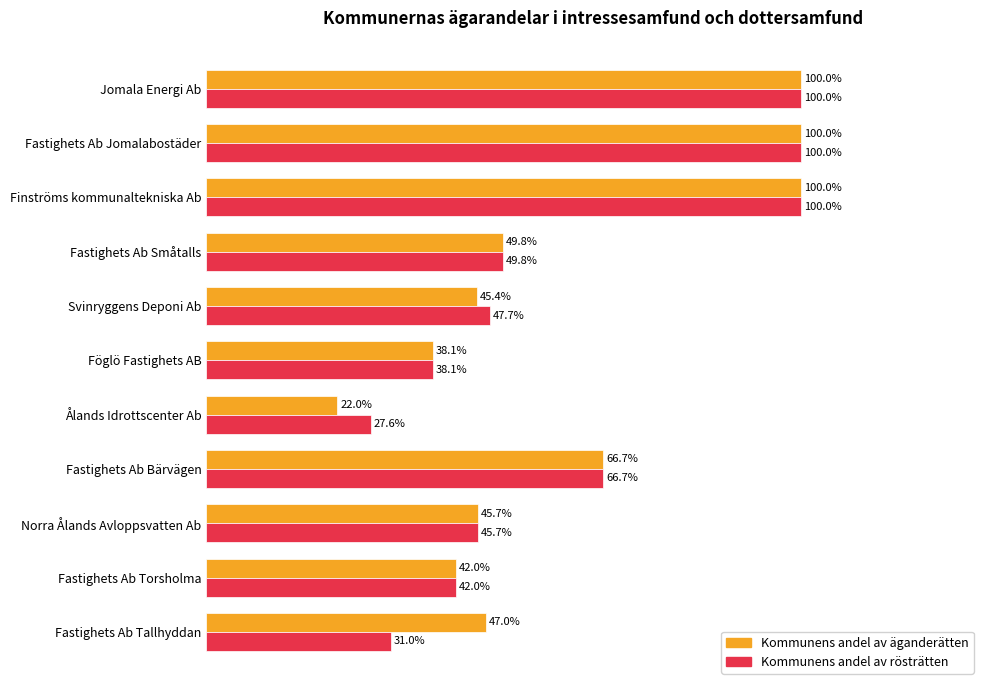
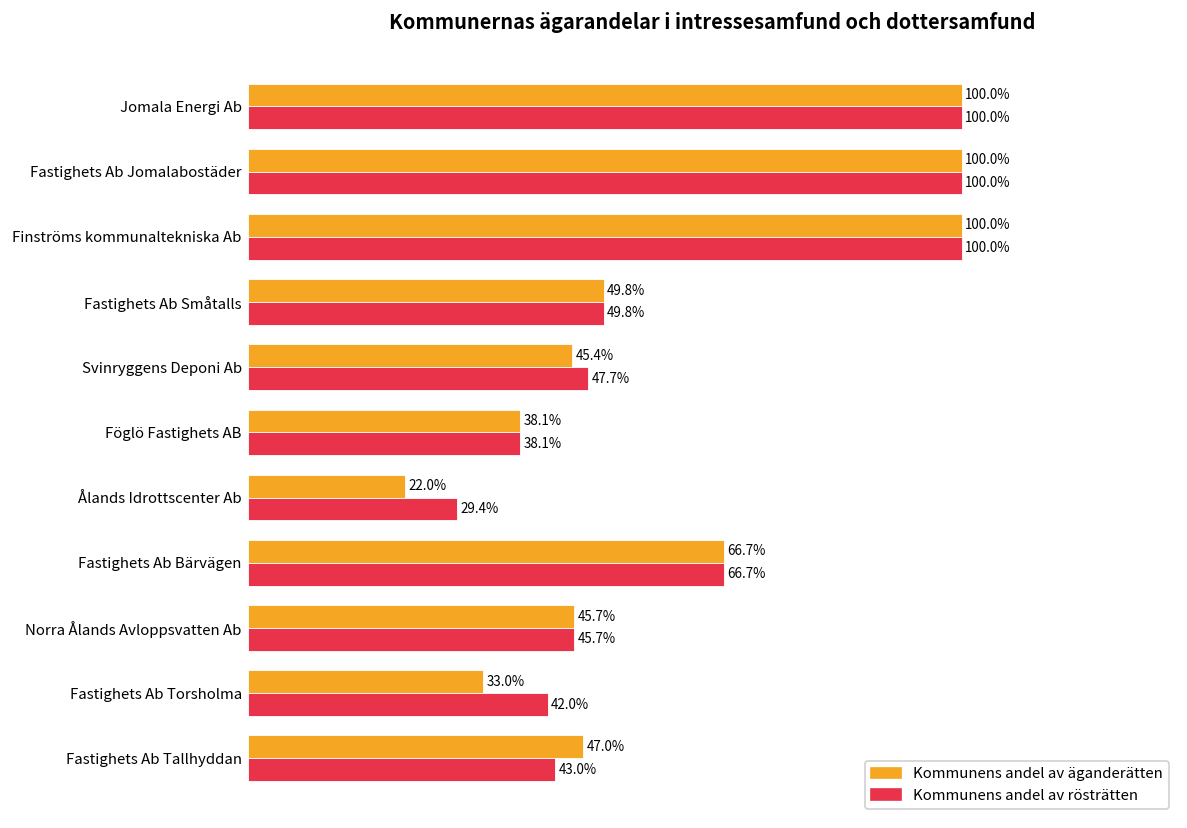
Kommunens andel av rösträtten, Ålands Idrottscenter Ab: 27.6% -> 29.4%
Kommunens andel av äganderätten, Fastighets Ab Torsholma: 42.0% -> 33.0%
Kommunens andel av rösträtten, Fastighets Ab Tallhyddan: 31.0% -> 43.0%
